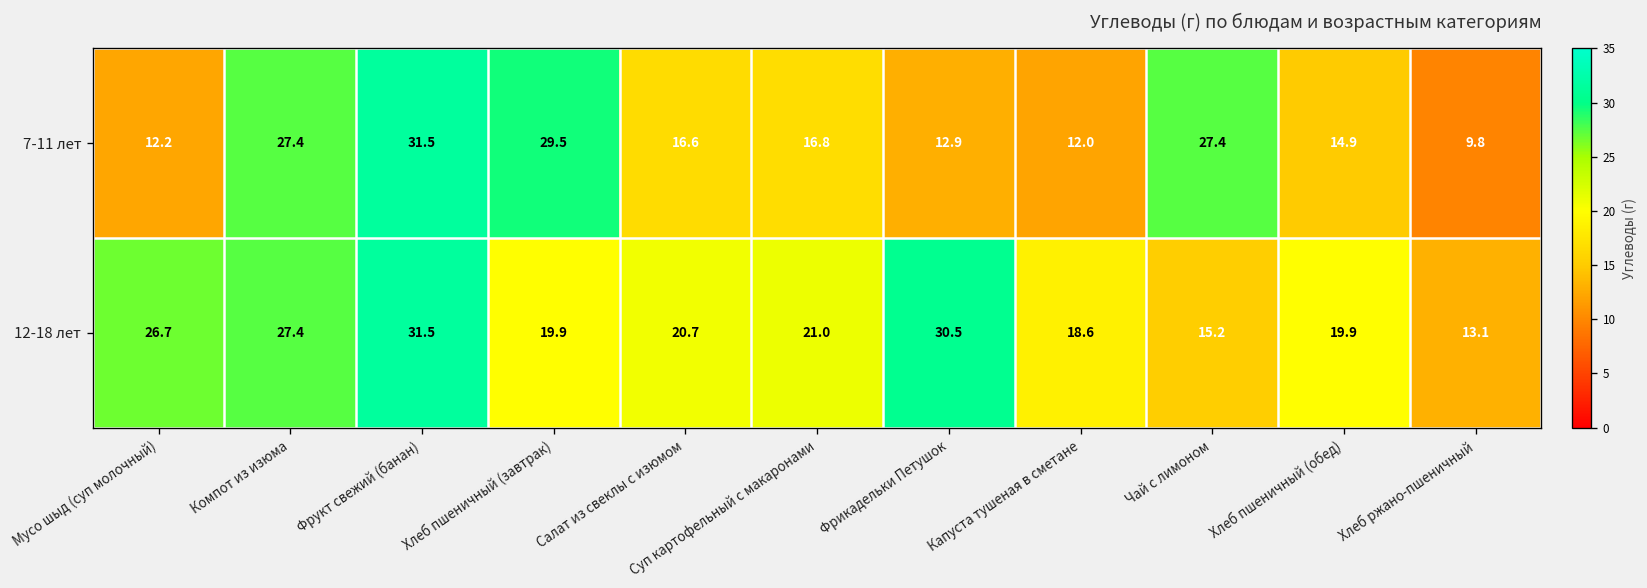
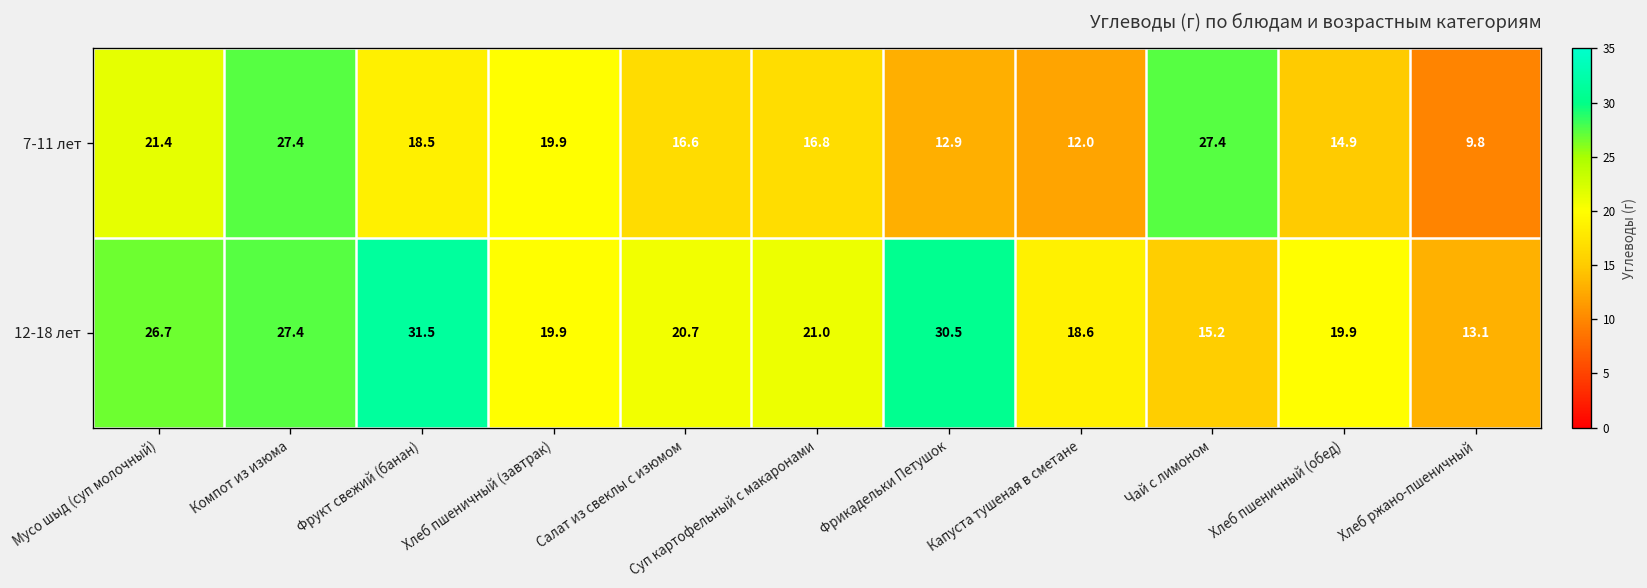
7-11 лет, Мусо шыд (суп молочный): 12.2 -> 21.4
7-11 лет, Фрукт свежий (банан): 31.5 -> 18.5
7-11 лет, Хлеб пшеничный (завтрак): 29.5 -> 19.9
